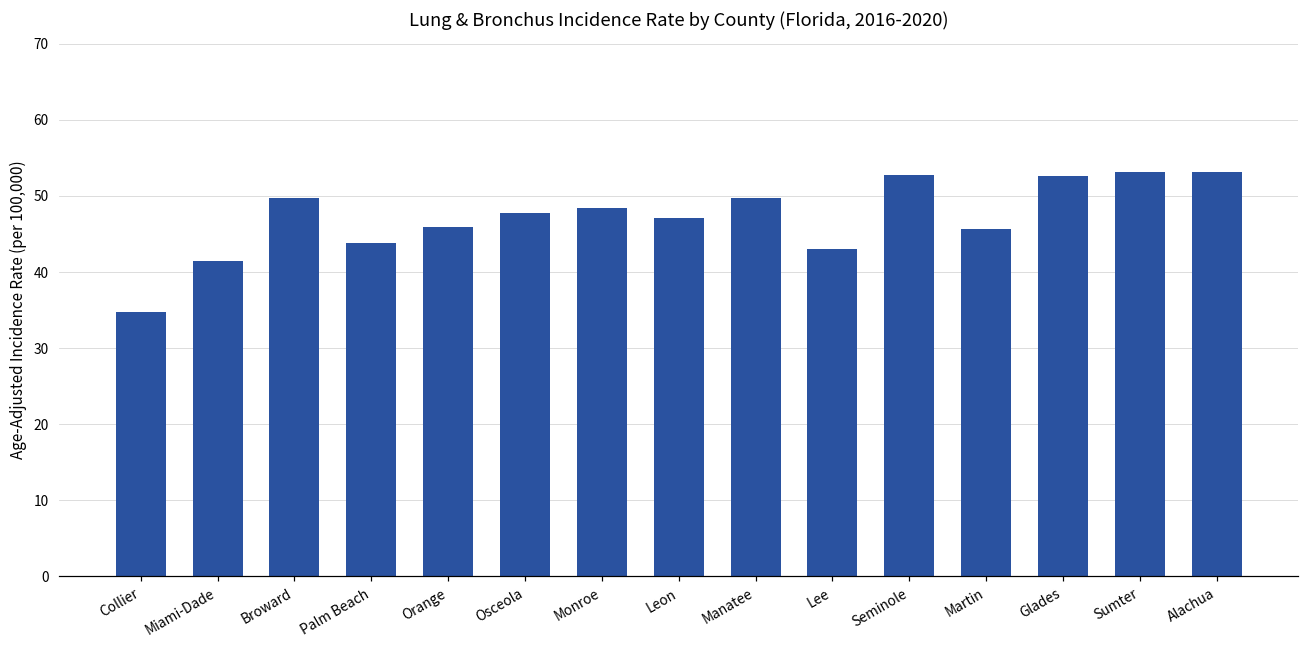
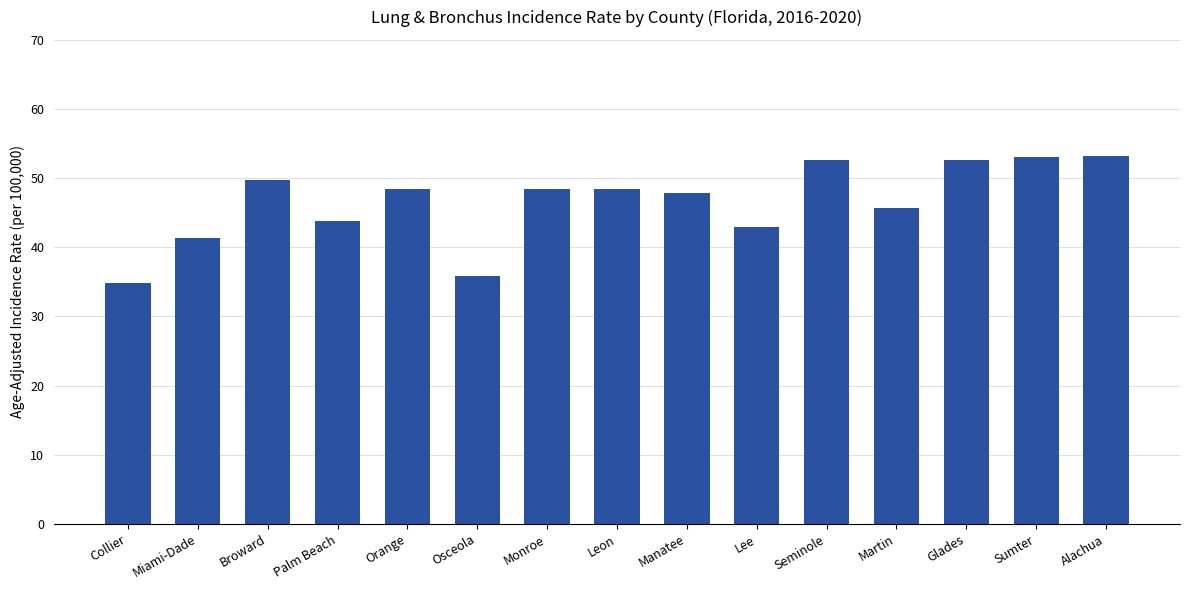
Orange: 46 -> 49
Osceola: 48 -> 36
Leon: 47 -> 49
Manatee: 50 -> 48
